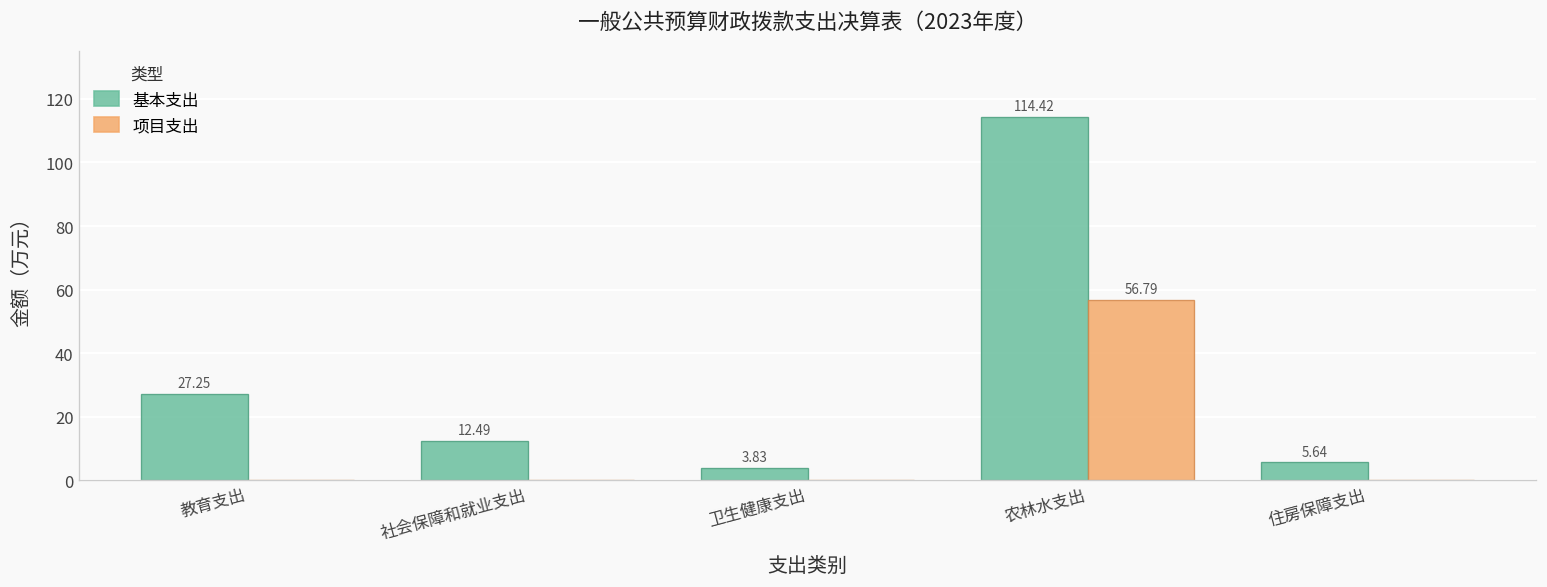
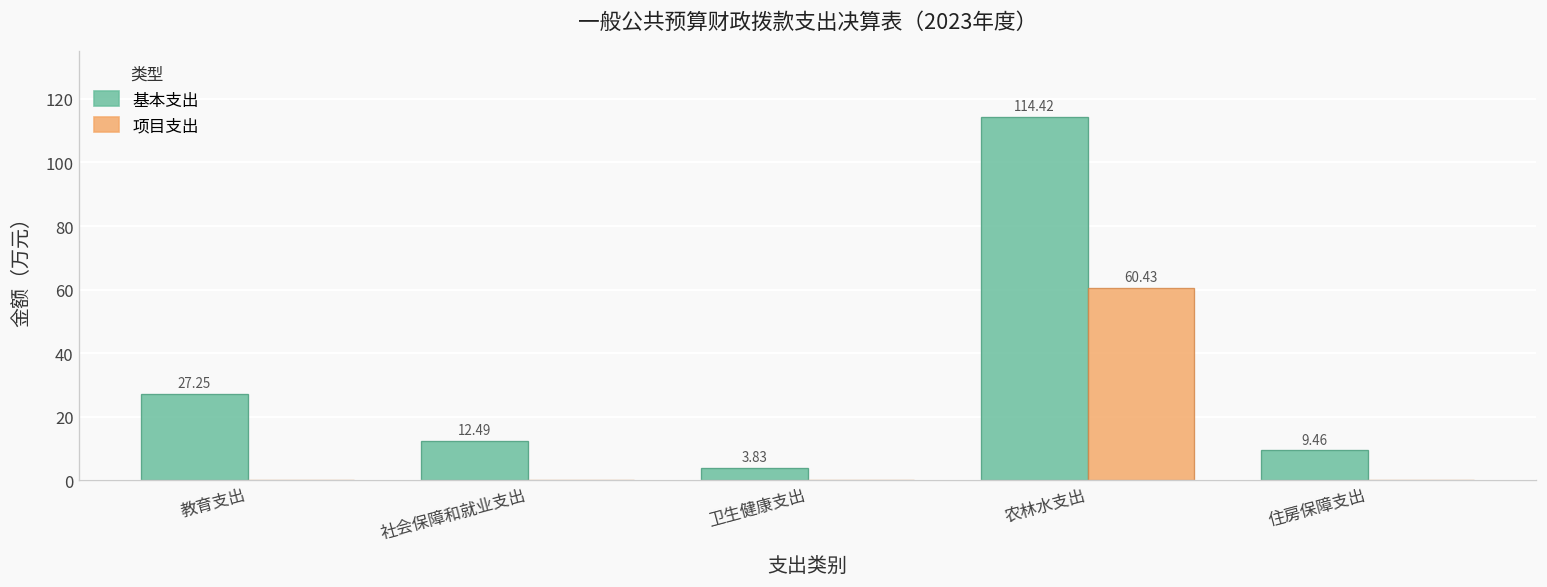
项目支出, 农林水支出: 56.79 -> 60.43
基本支出, 住房保障支出: 5.64 -> 9.46
